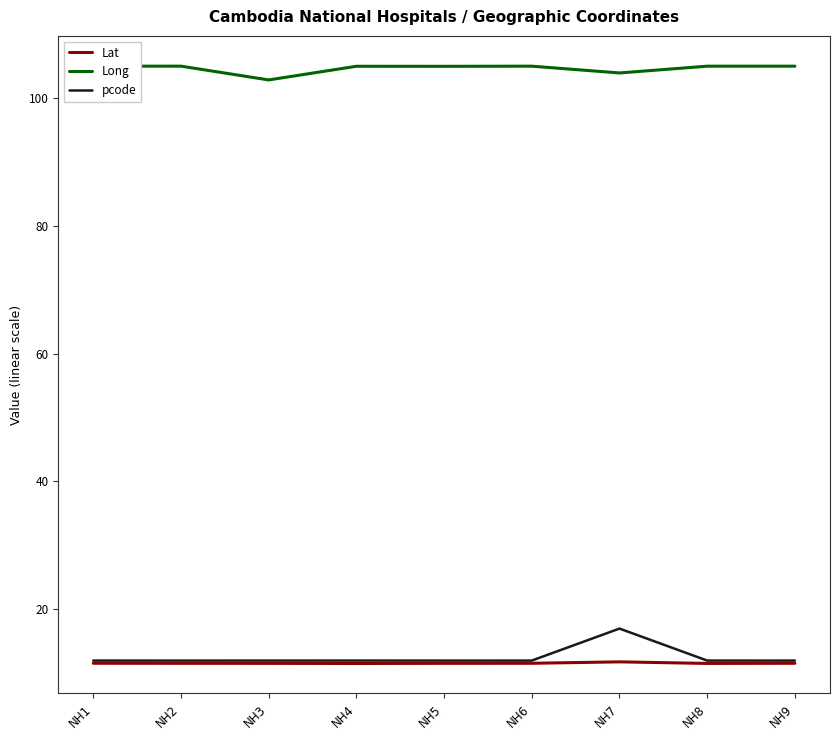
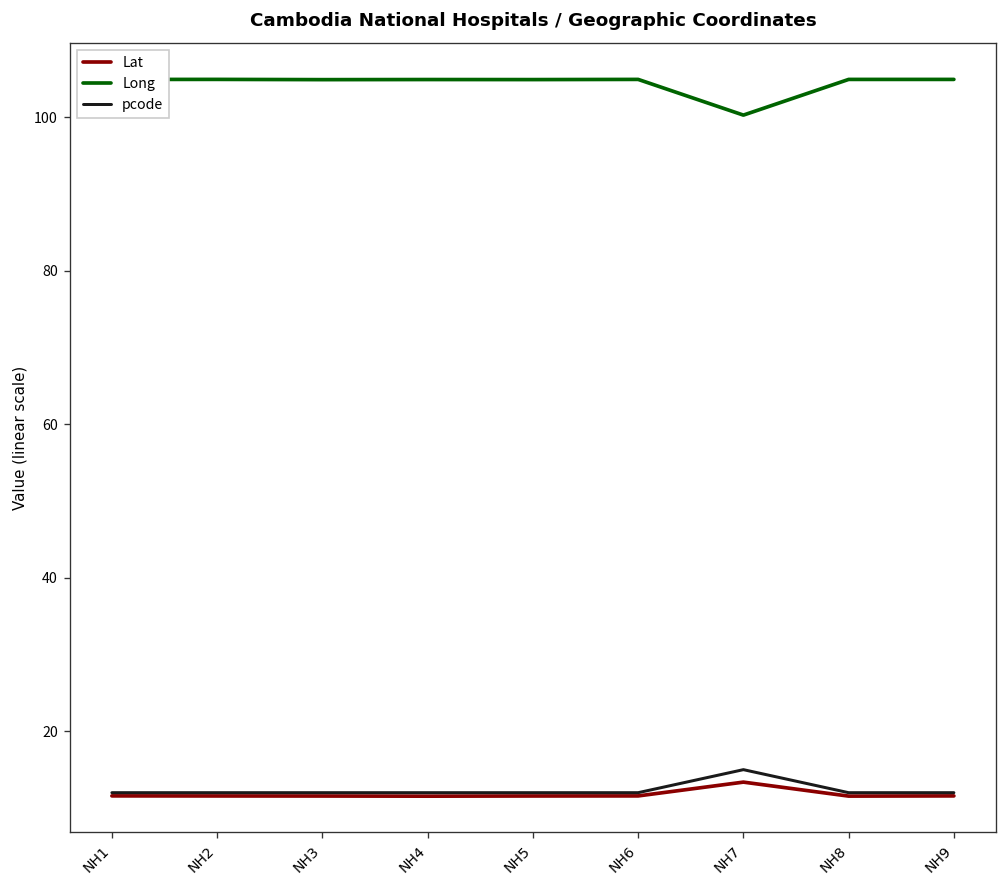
Long, NH3: 103 -> 105
Lat, NH7: 12 -> 13
Long, NH7: 104 -> 100
pcode, NH7: 17 -> 15
